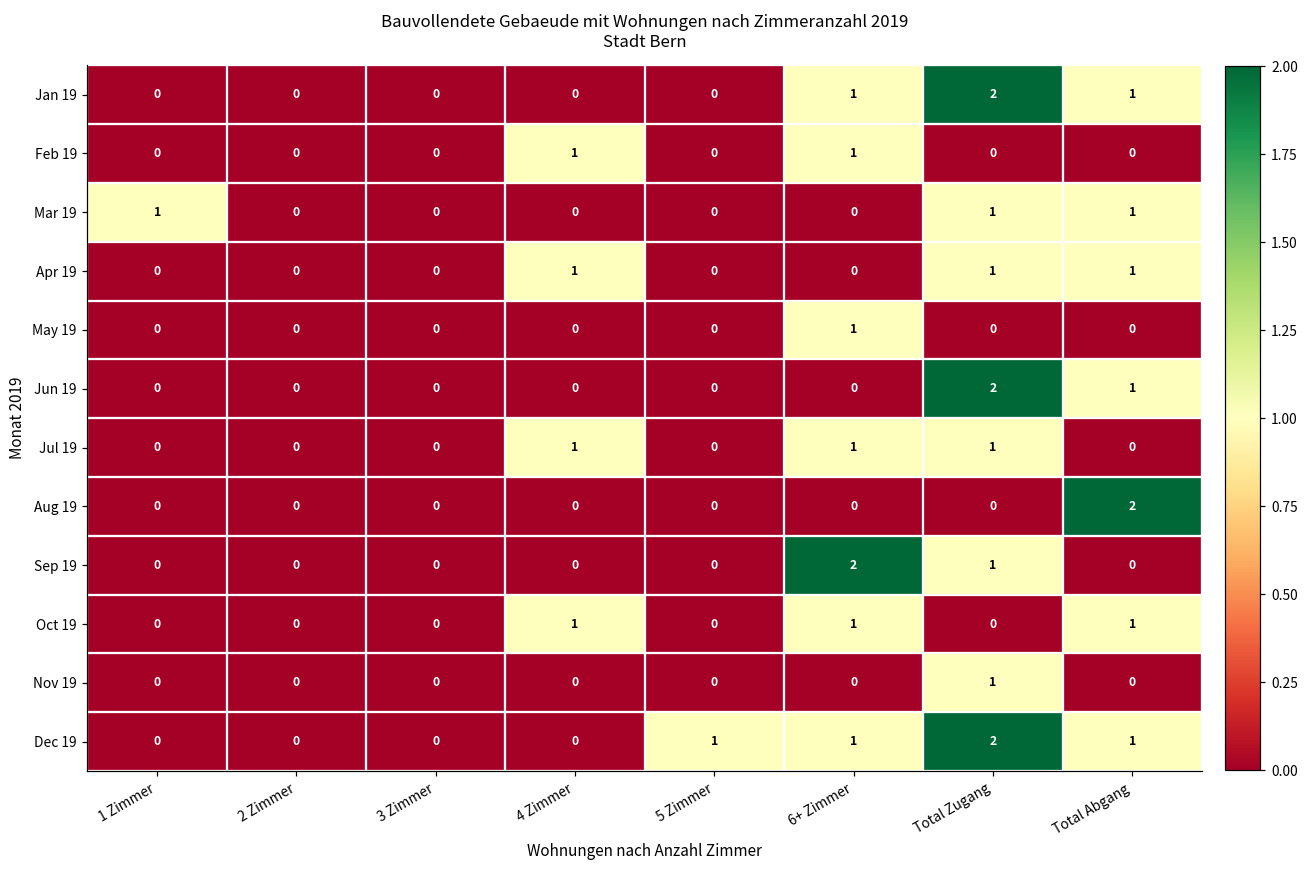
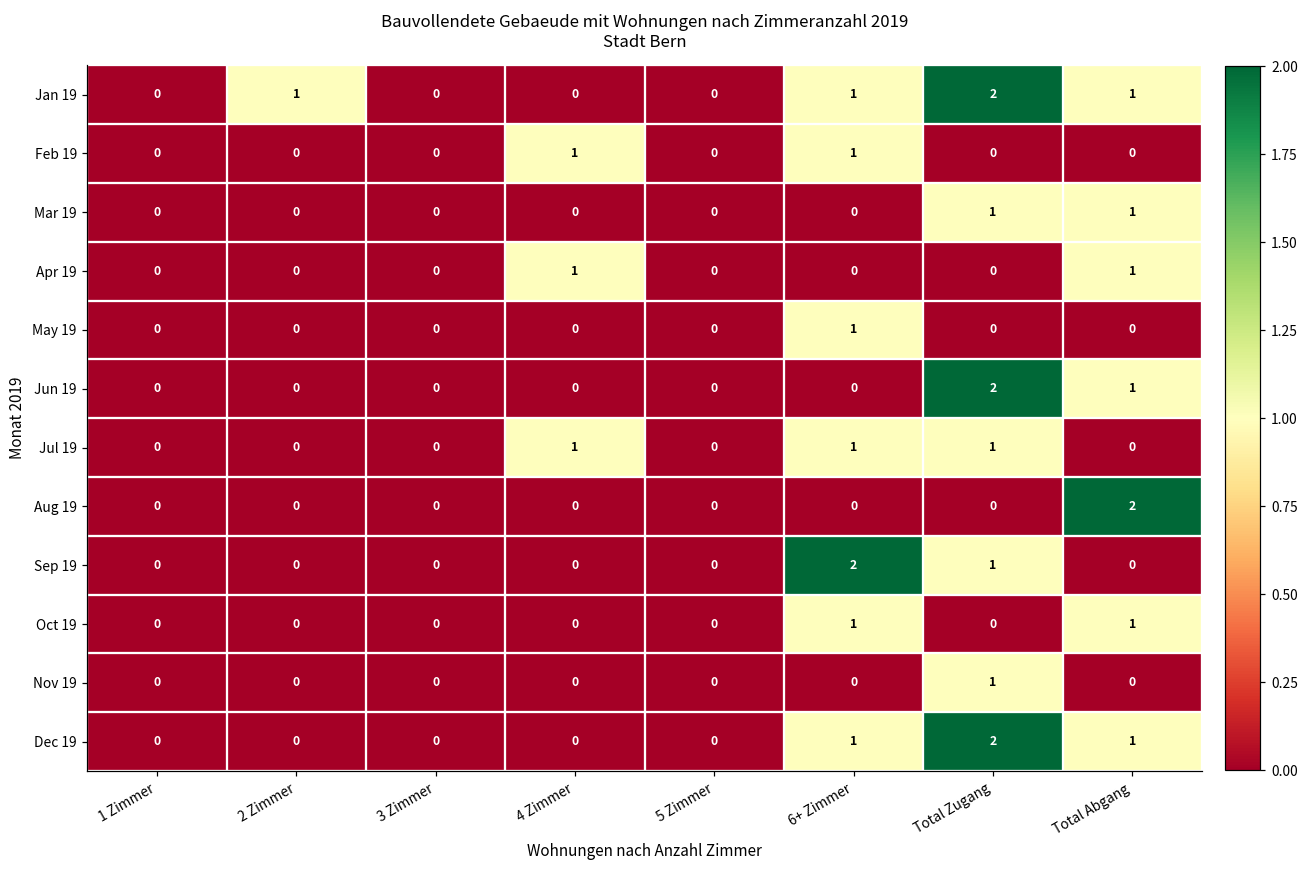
Jan 19, 2 Zimmer: 0 -> 1
Mar 19, 1 Zimmer: 1 -> 0
Apr 19, Total Zugang: 1 -> 0
Oct 19, 4 Zimmer: 1 -> 0
Dec 19, 5 Zimmer: 1 -> 0
